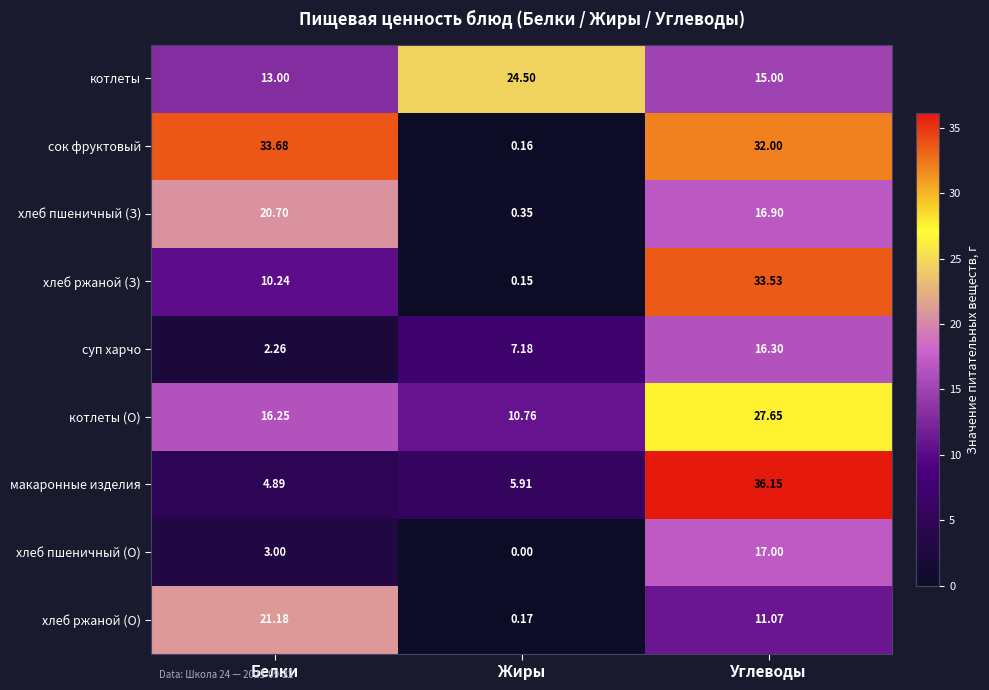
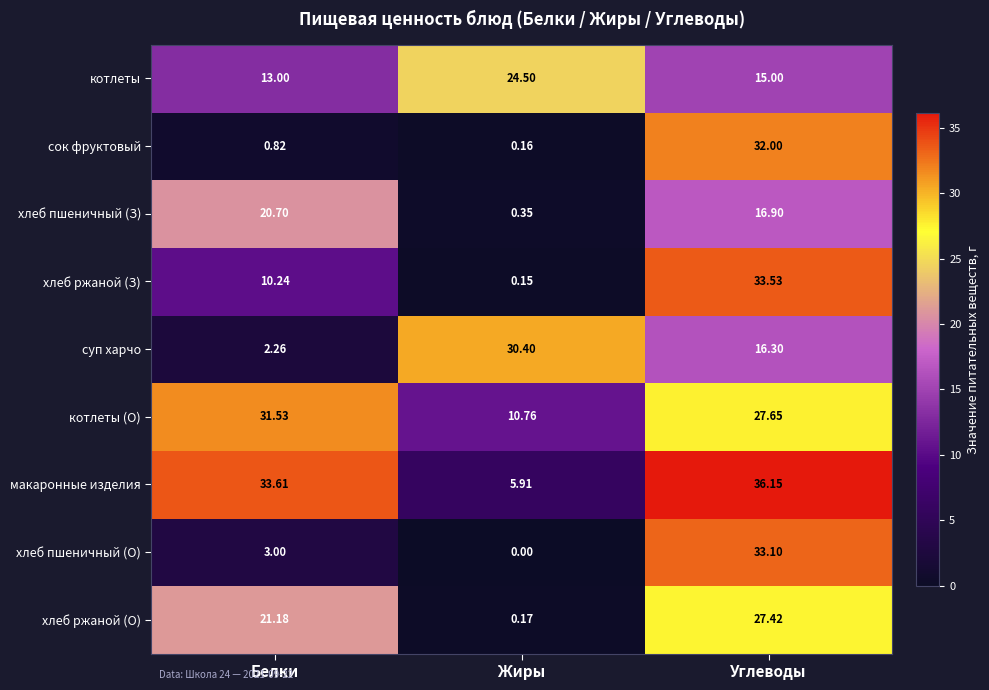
сок фруктовый, Белки: 33.68 -> 0.82
суп харчо, Жиры: 7.18 -> 30.40
котлеты (О), Белки: 16.25 -> 31.53
макаронные изделия, Белки: 4.89 -> 33.61
хлеб пшеничный (О), Углеводы: 17.00 -> 33.10
хлеб ржаной (О), Углеводы: 11.07 -> 27.42
